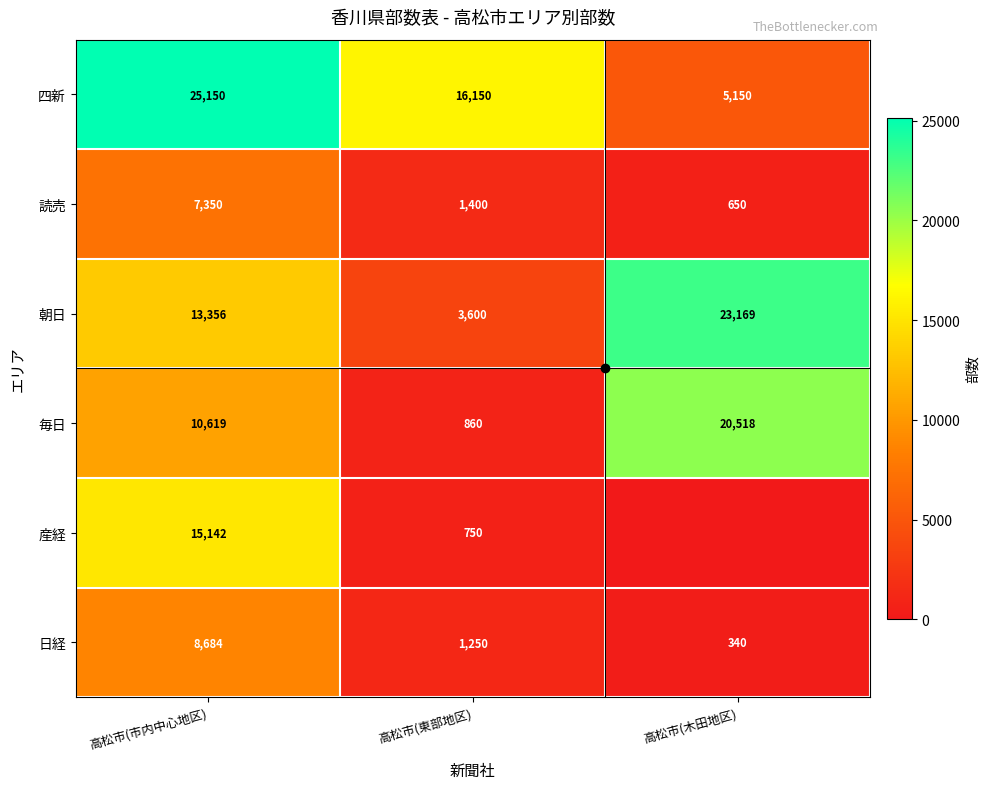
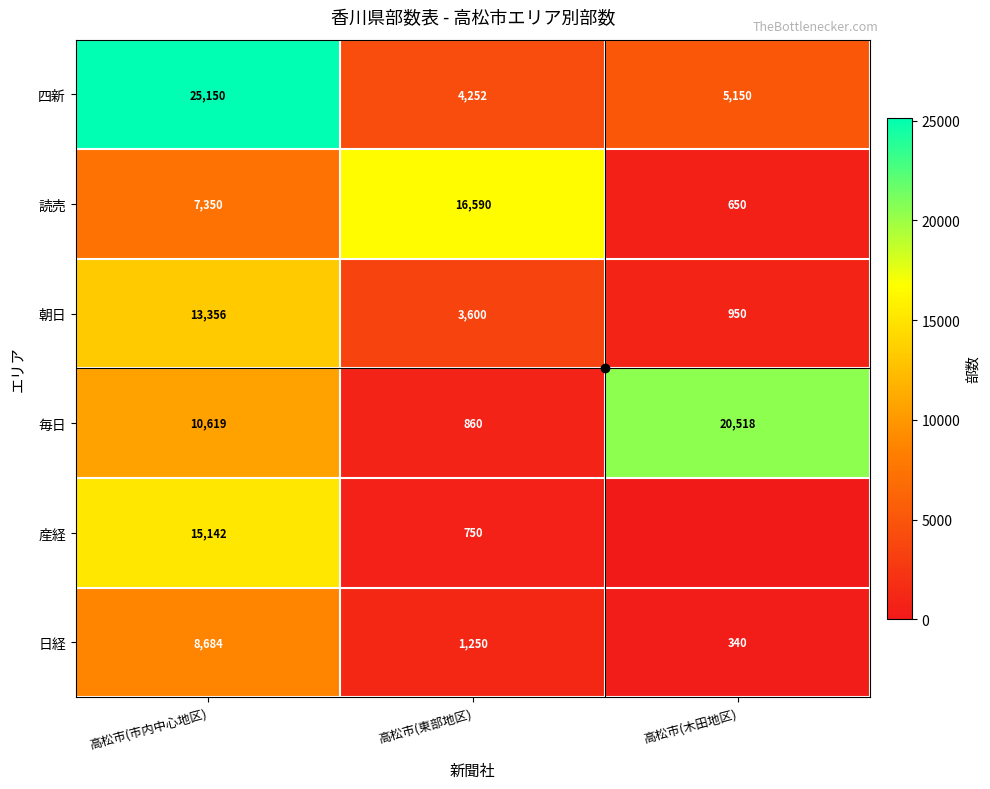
四新, 高松市(東部地区): 16,150 -> 4,252
読売, 高松市(東部地区): 1,400 -> 16,590
朝日, 高松市(木田地区): 23,169 -> 950
